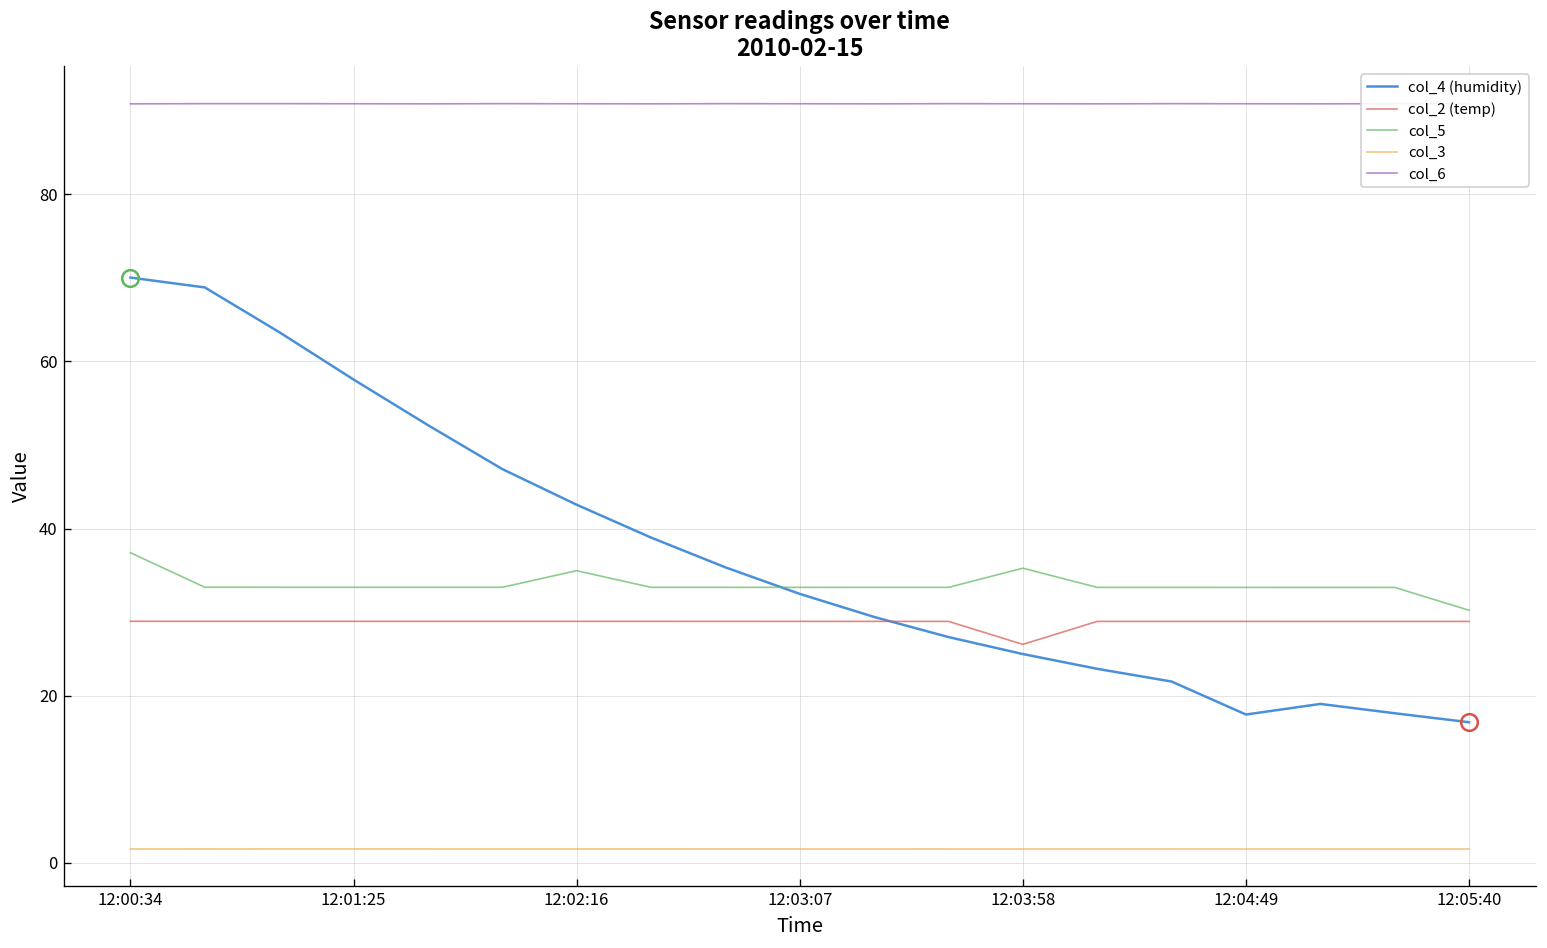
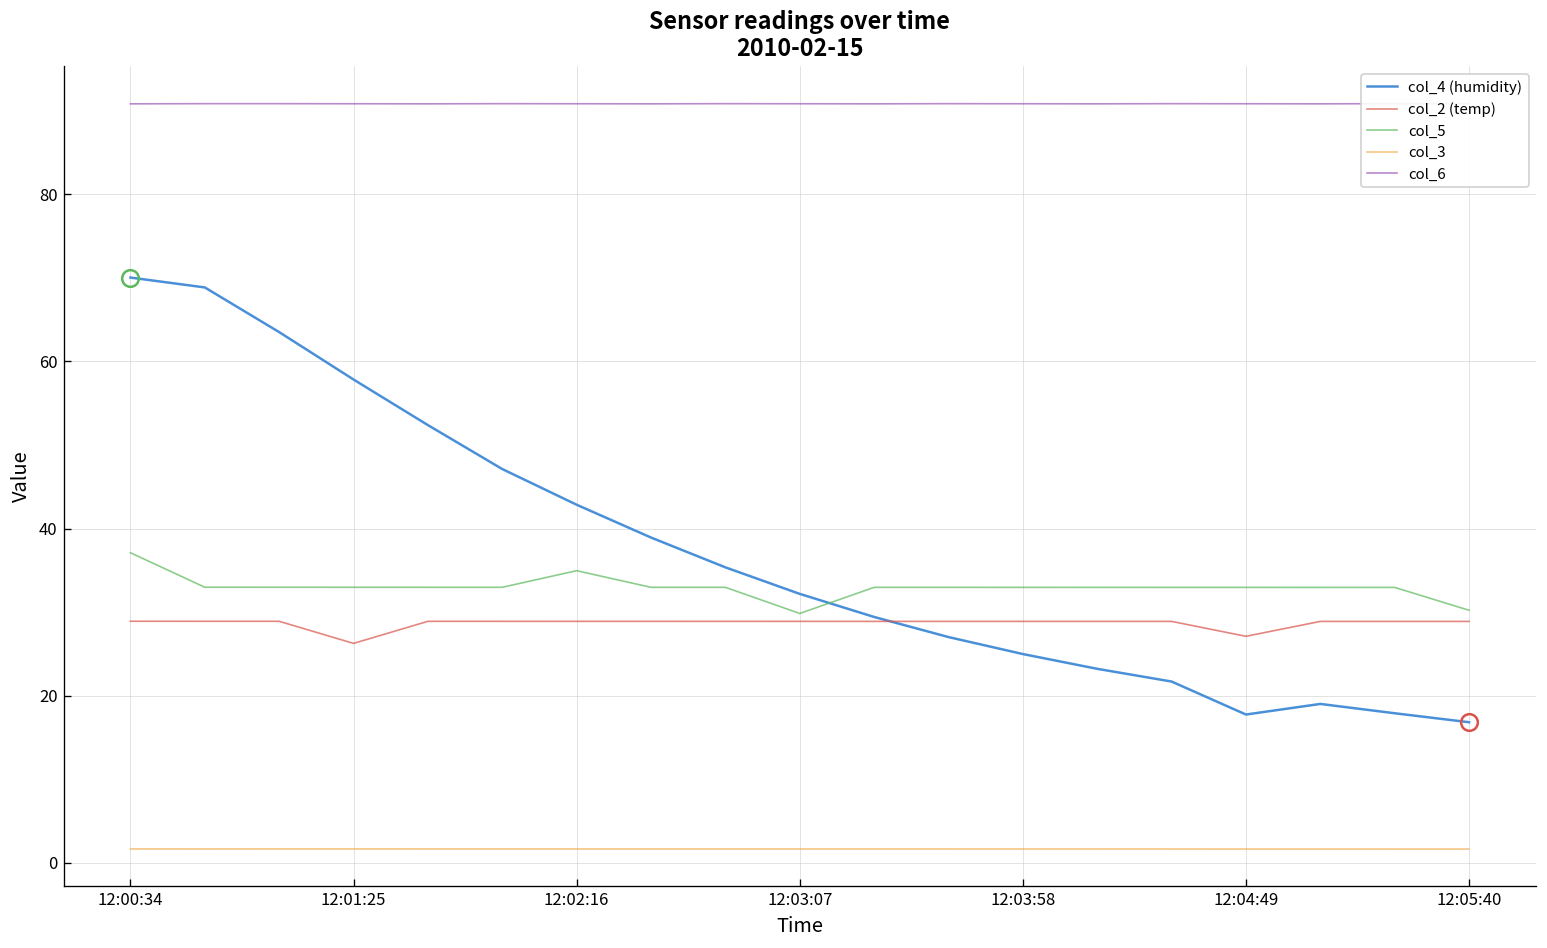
col_2 (temp), 12:01:25: 29 -> 26
col_5, 12:03:07: 33 -> 30
col_2 (temp), 12:03:58: 26 -> 29
col_5, 12:03:58: 35 -> 33
col_2 (temp), 12:04:49: 29 -> 27
